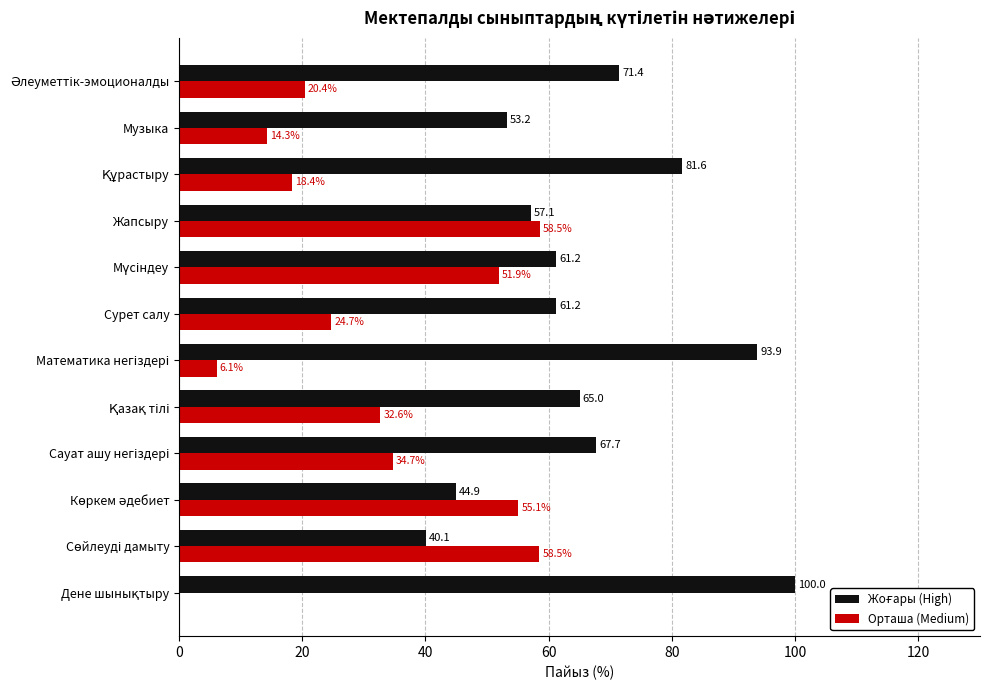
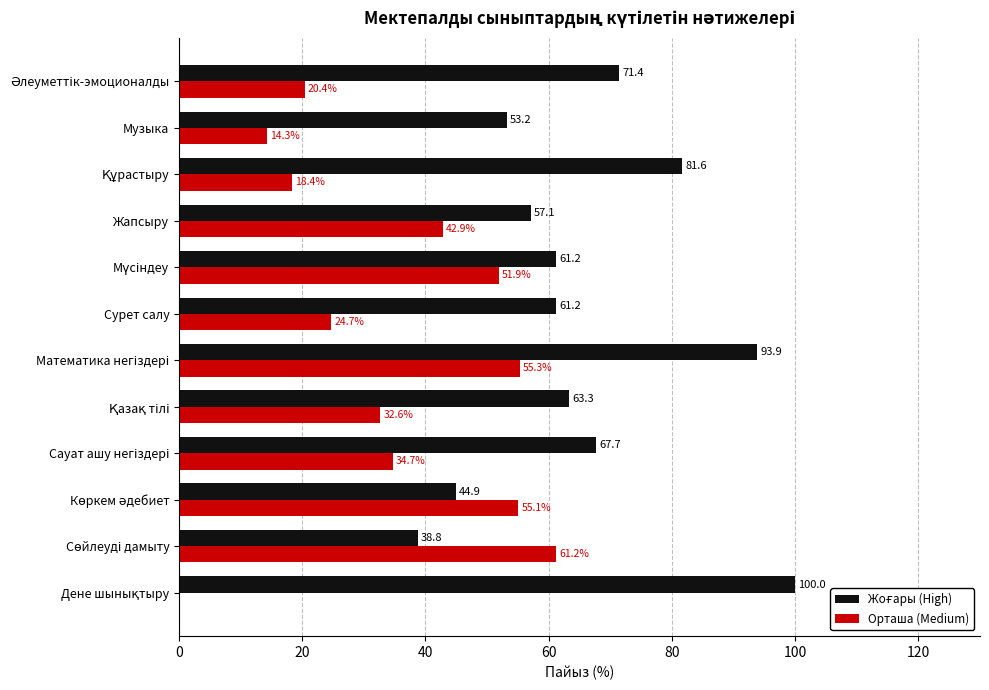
Орташа (Medium), Жапсыру: 58.5% -> 42.9%
Орташа (Medium), Математика негіздері: 6.1% -> 55.3%
Жоғары (High), Қазақ тілі: 65.0 -> 63.3
Жоғары (High), Сөйлеуді дамыту: 40.1 -> 38.8
Орташа (Medium), Сөйлеуді дамыту: 58.5% -> 61.2%
